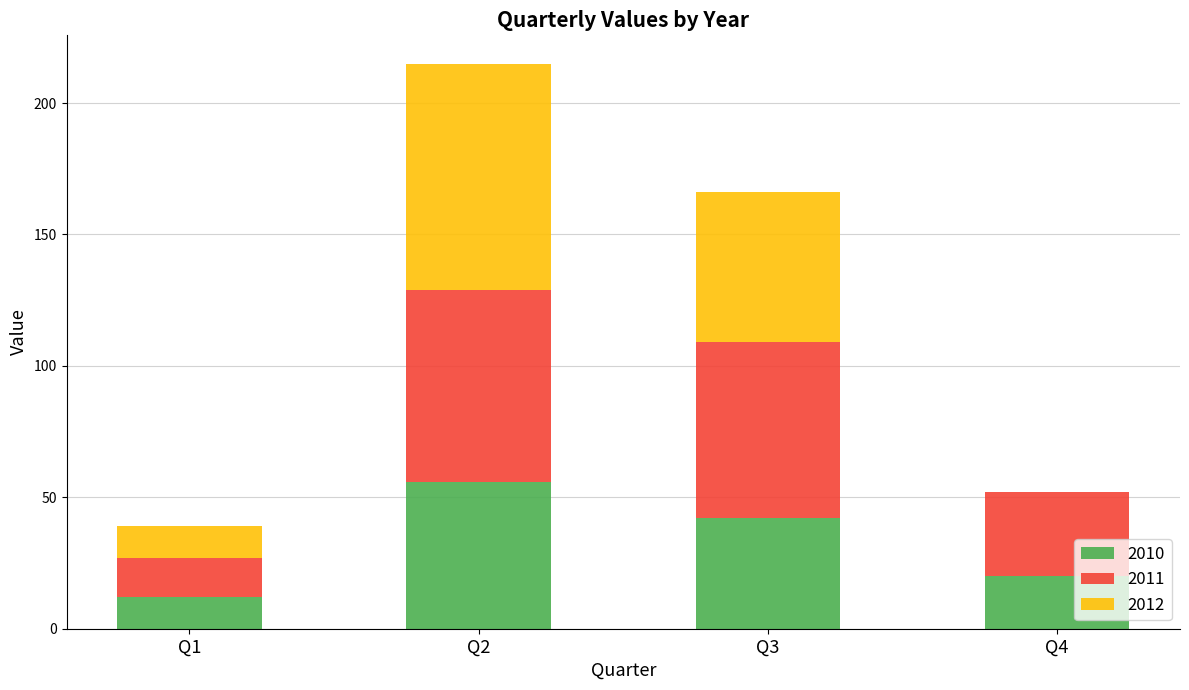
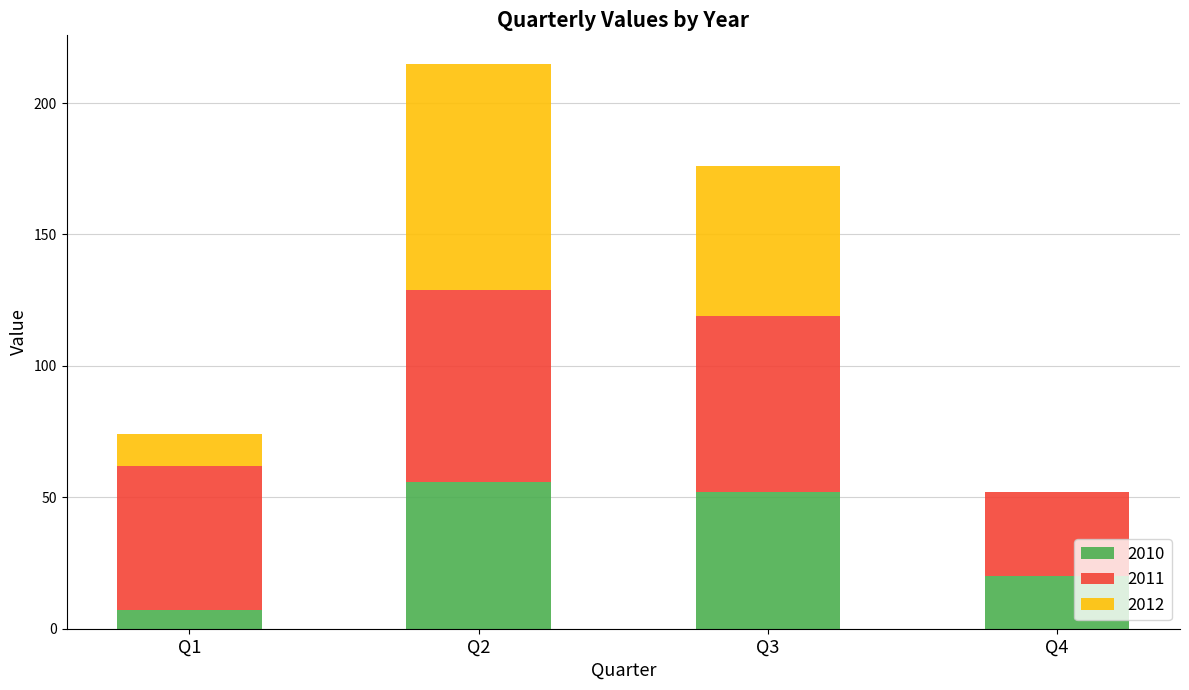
2010, Q1: 12 -> 7
2011, Q1: 15 -> 55
2010, Q3: 42 -> 52
